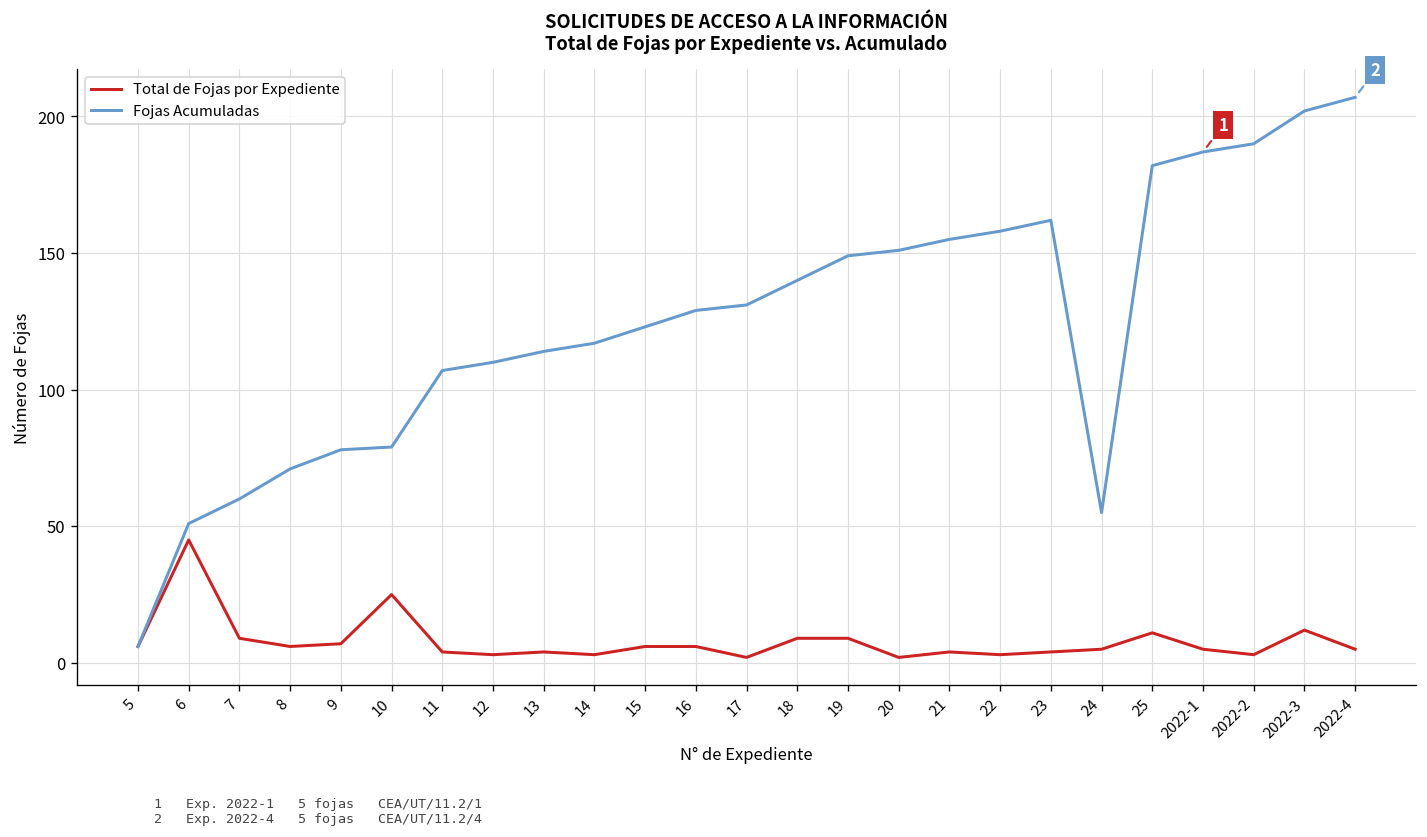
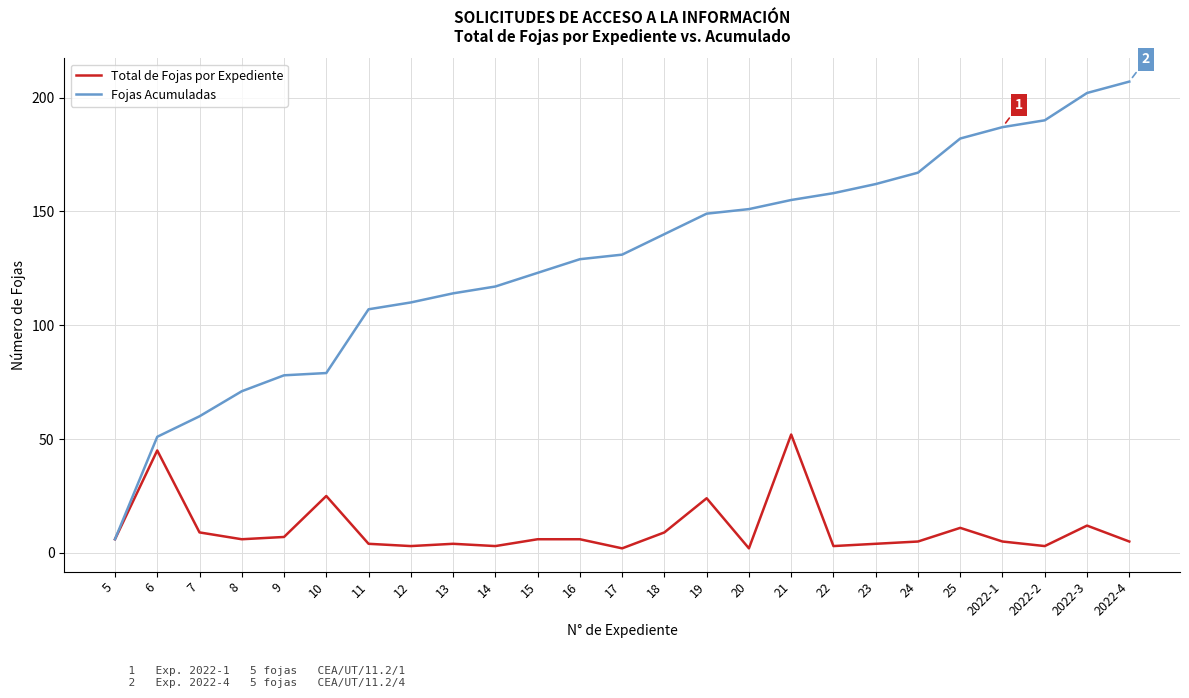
Total de Fojas por Expediente, 19: 9 -> 24
Total de Fojas por Expediente, 21: 4 -> 52
Fojas Acumuladas, 24: 55 -> 167
